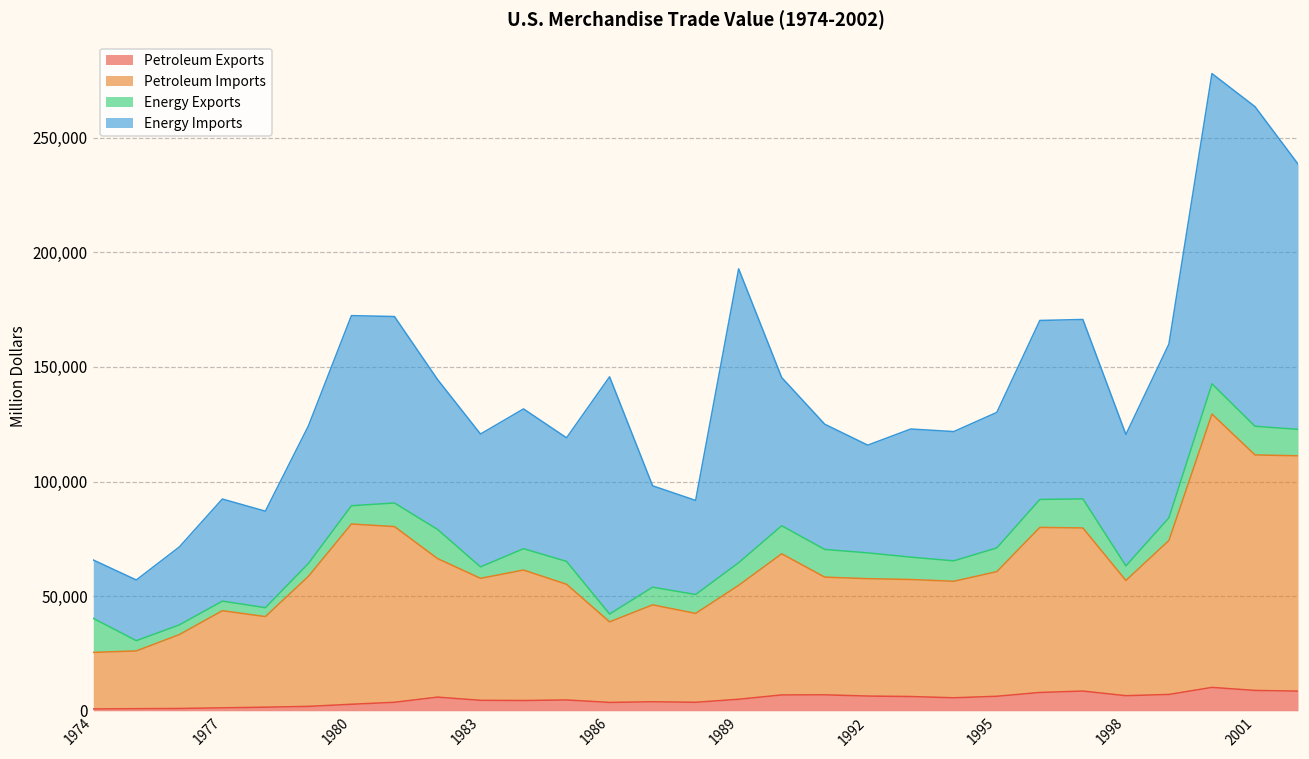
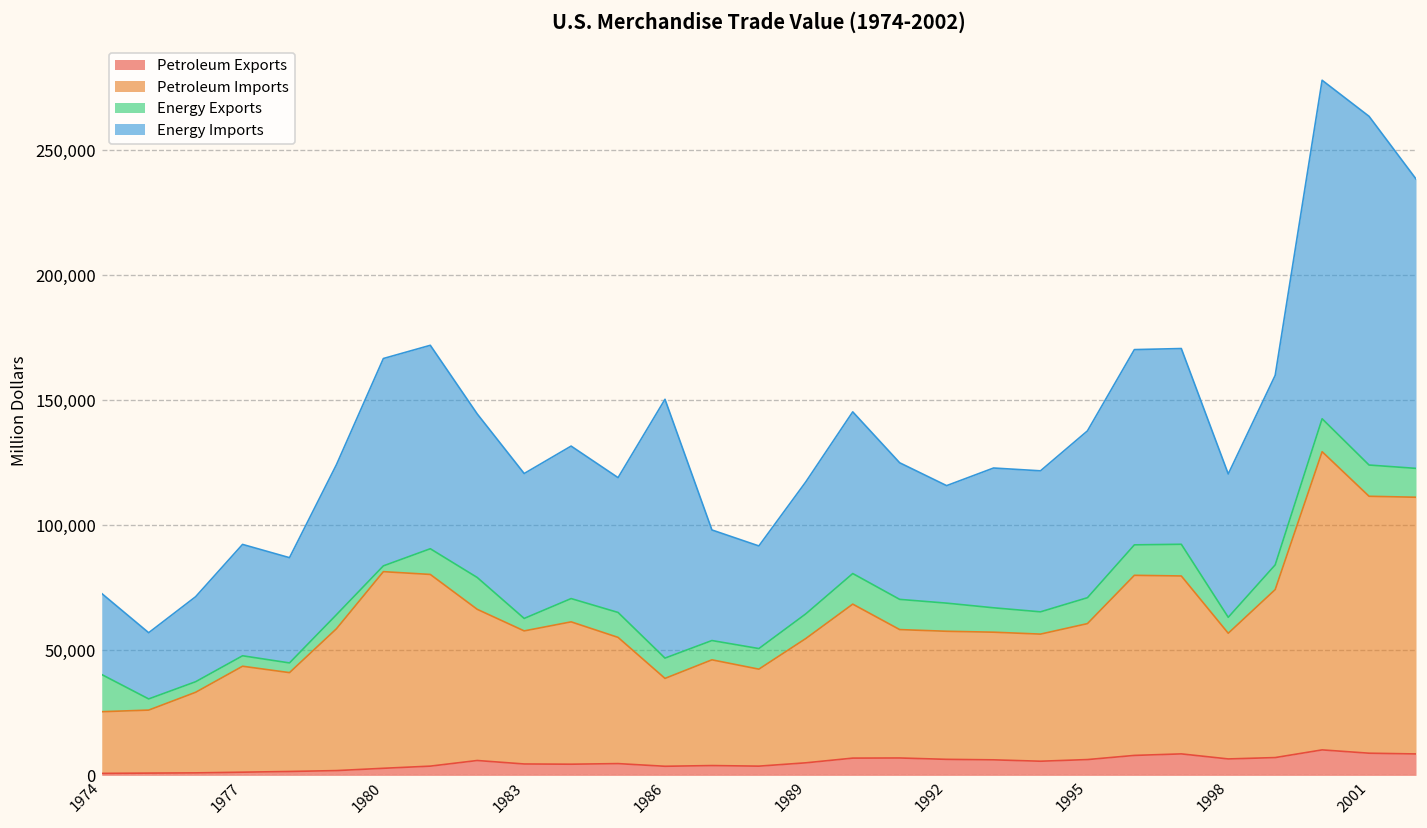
Energy Imports, 1974: 25,000 -> 32,000
Energy Exports, 1980: 8,000 -> 2,000
Energy Exports, 1986: 3,000 -> 8,000
Energy Imports, 1989: 128,000 -> 53,000
Energy Imports, 1995: 59,000 -> 67,000
